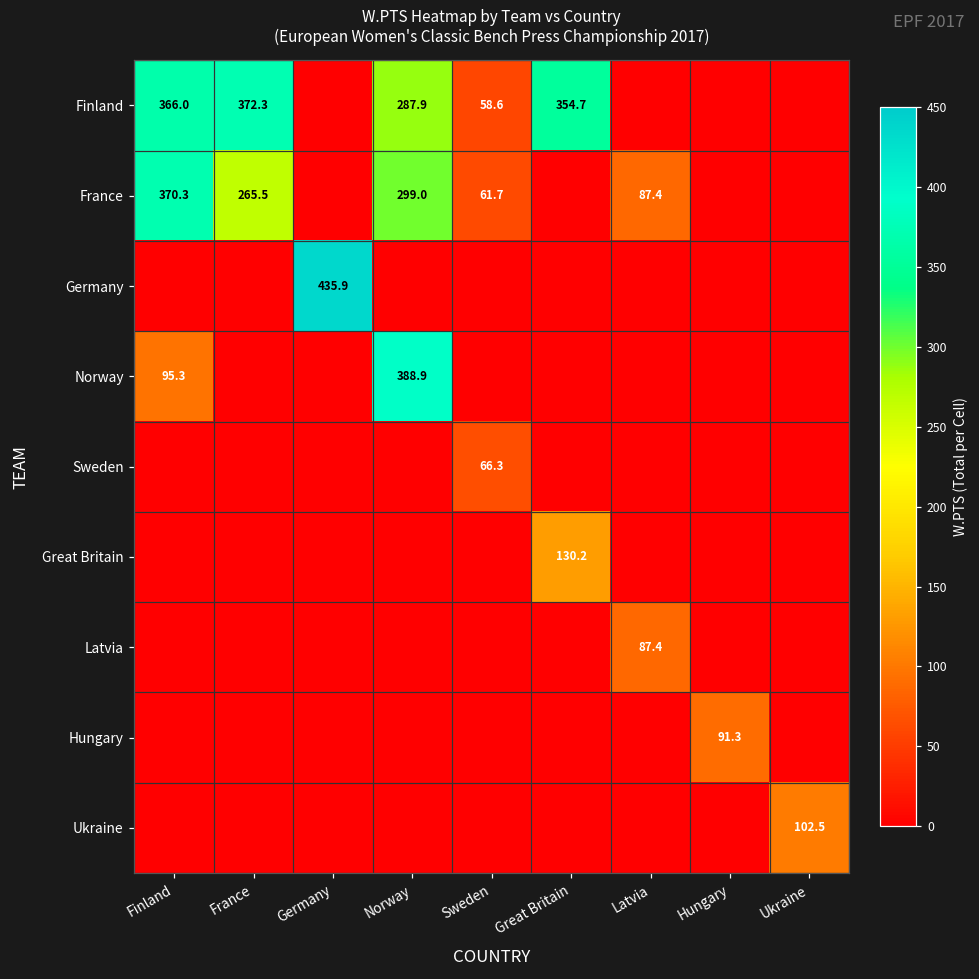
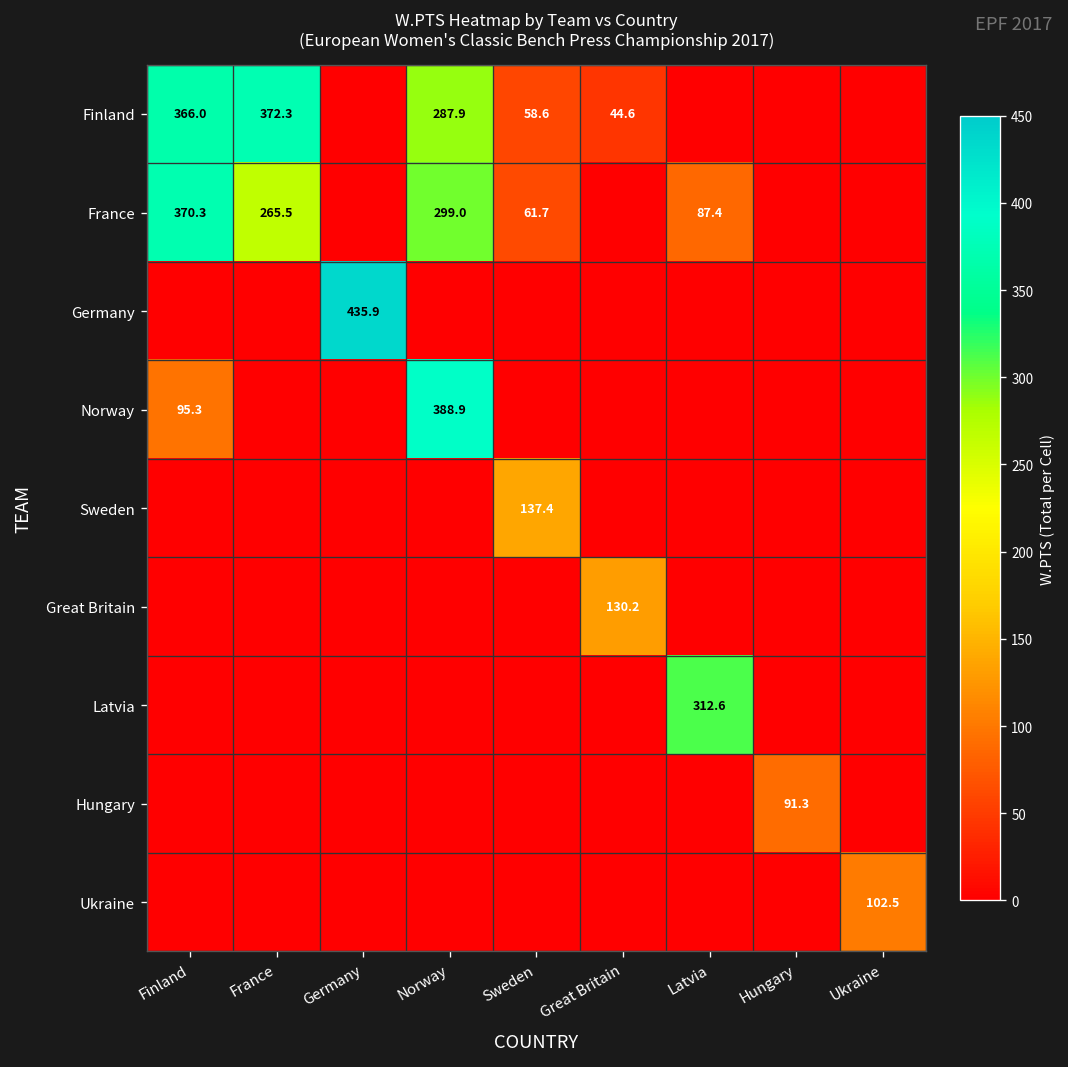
Finland, Great Britain: 354.7 -> 44.6
Sweden, Sweden: 66.3 -> 137.4
Latvia, Latvia: 87.4 -> 312.6
